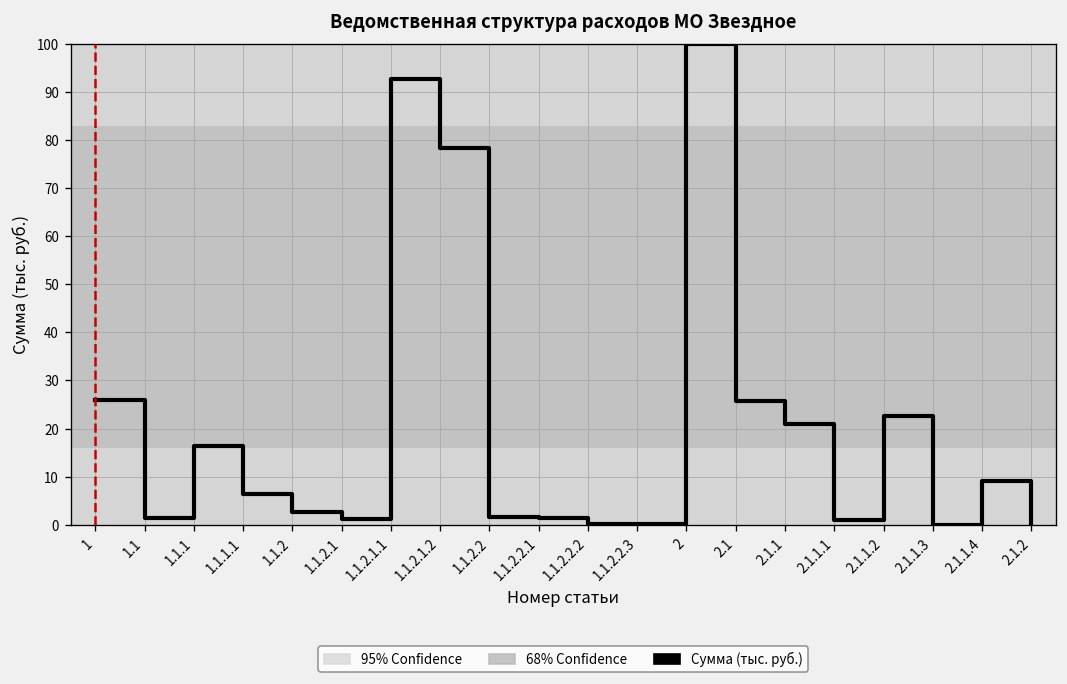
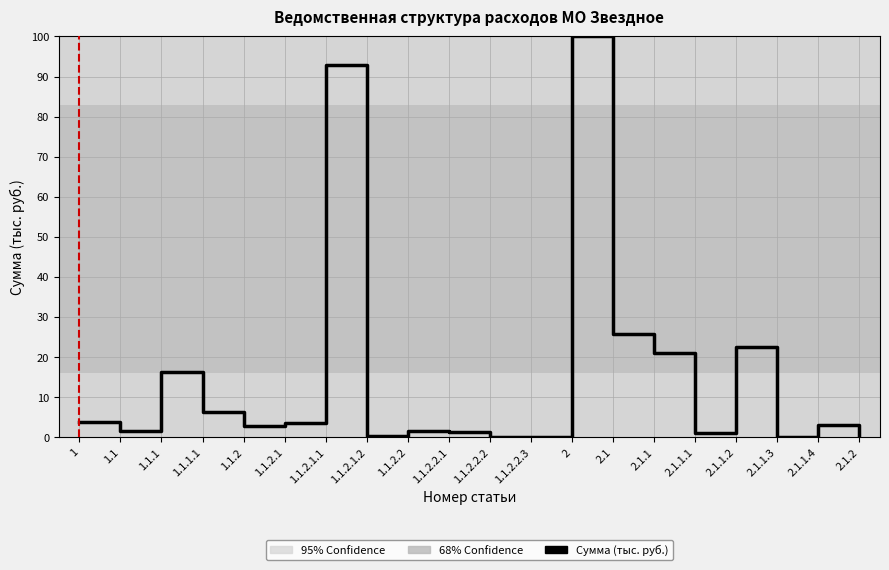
1: 26 -> 4
1.1.2.1: 1 -> 4
1.1.2.1.2: 78 -> 0
2.1.1.4: 9 -> 3
